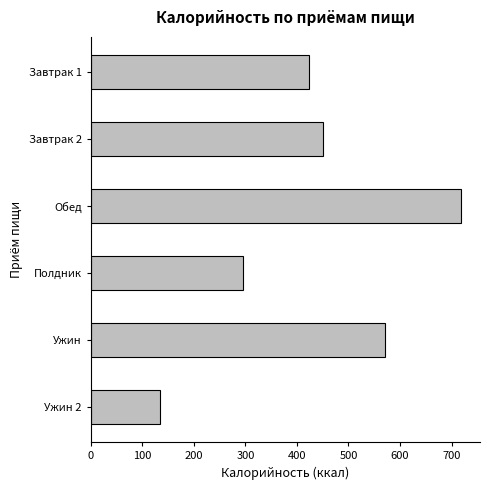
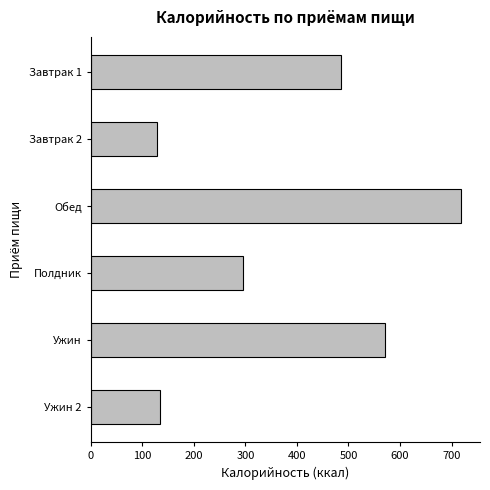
Завтрак 1: 420 -> 490
Завтрак 2: 450 -> 130
